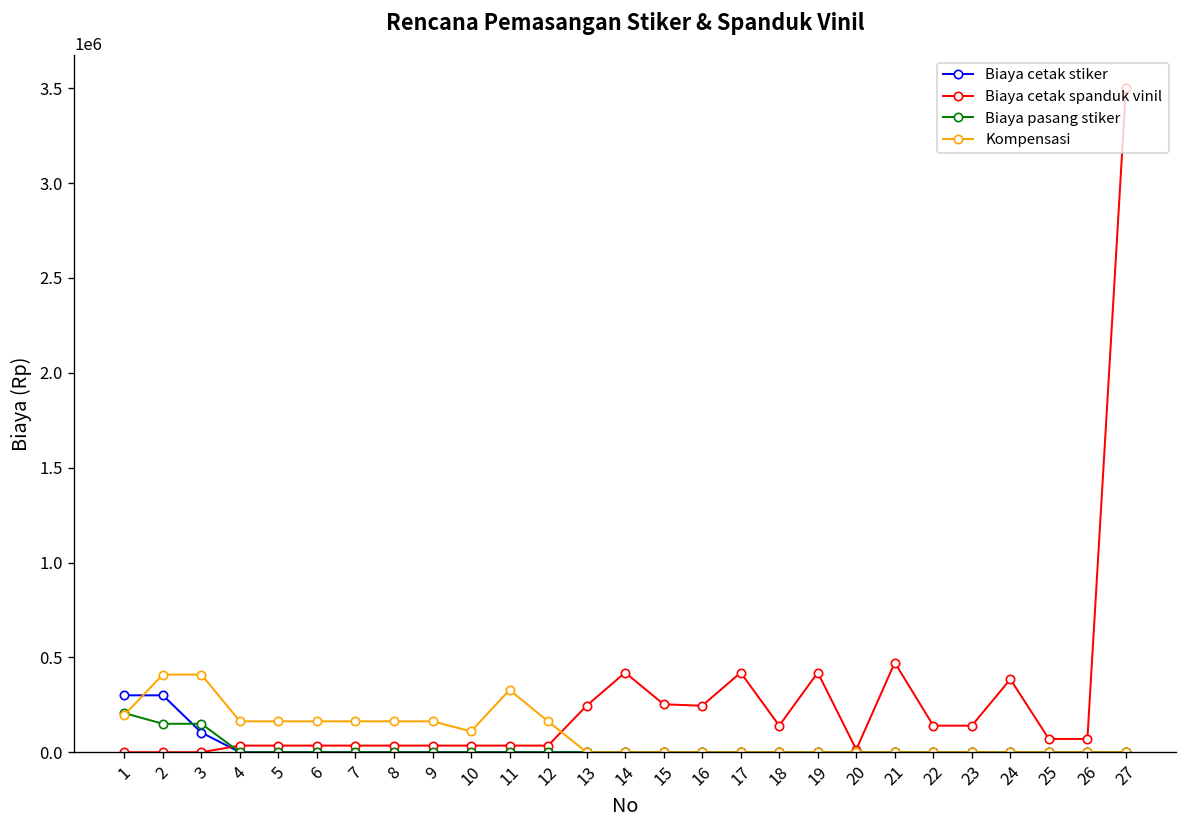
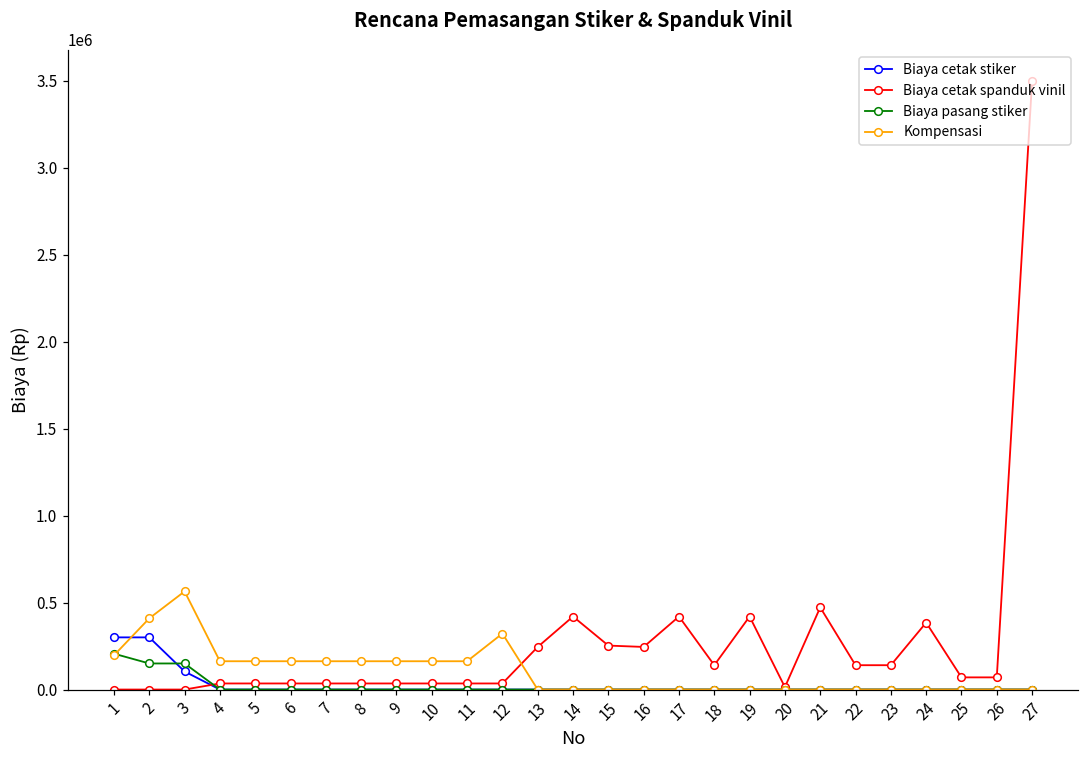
Kompensasi, 3: 410000 -> 560000
Kompensasi, 10: 110000 -> 160000
Kompensasi, 11: 330000 -> 160000
Kompensasi, 12: 160000 -> 320000
